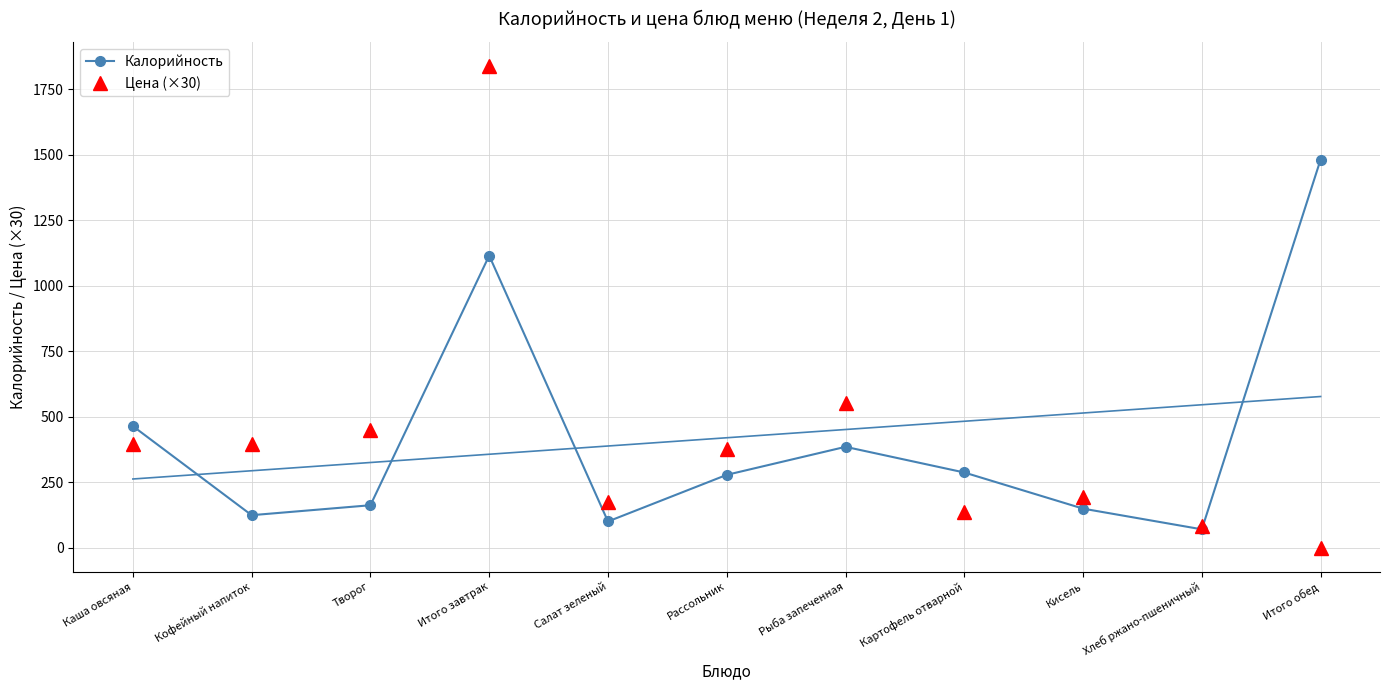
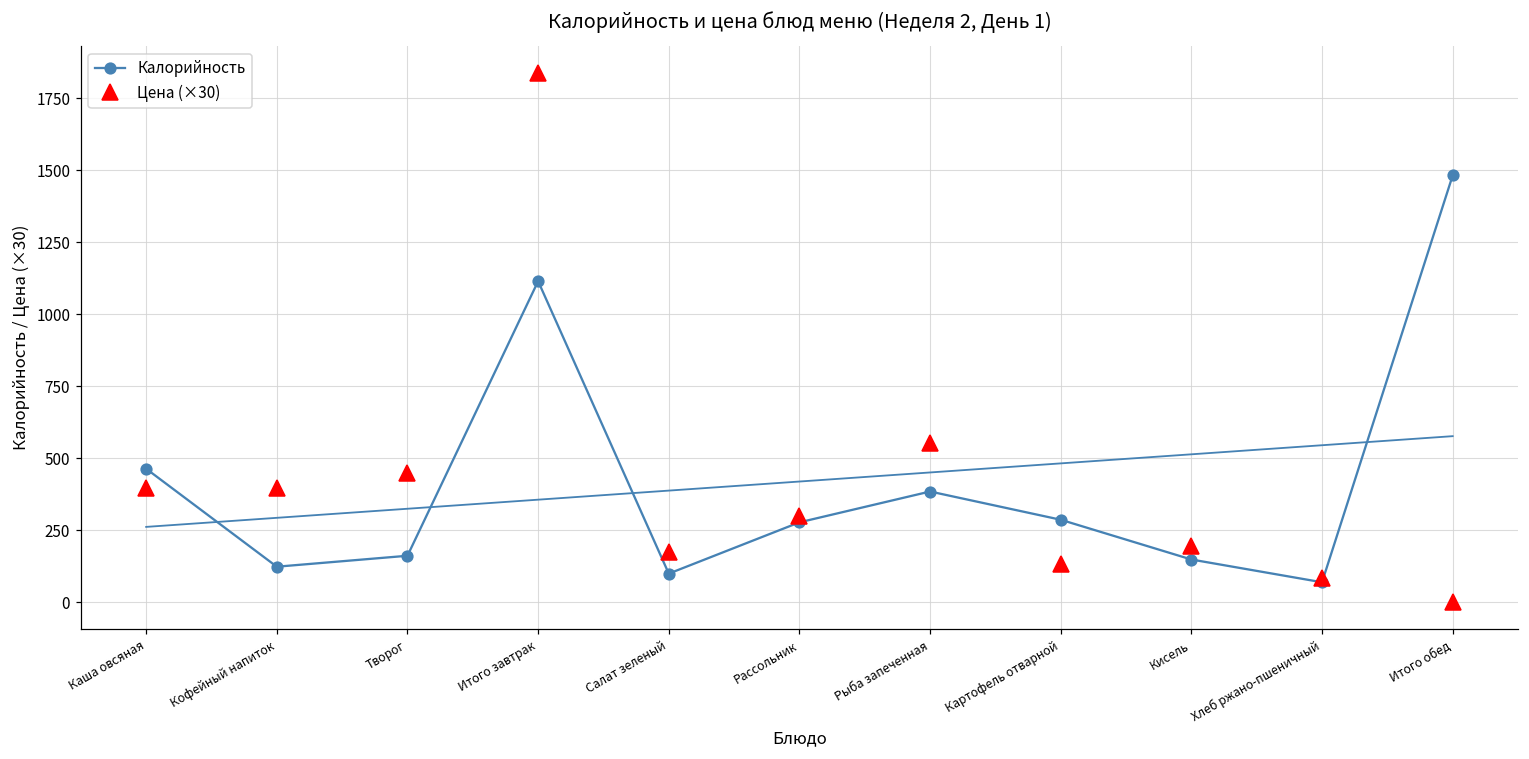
Цена (×30), Рассольник: 380 -> 300
